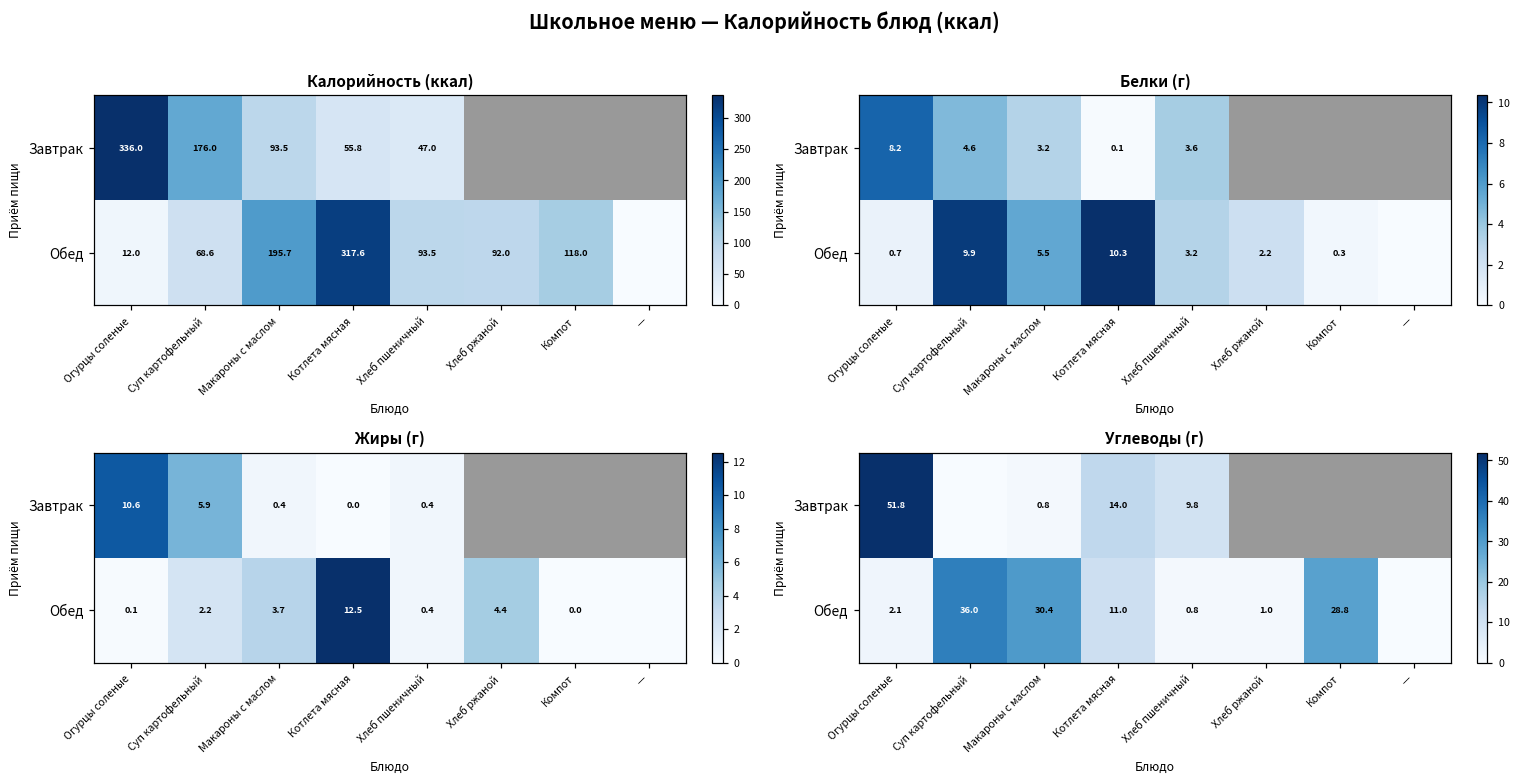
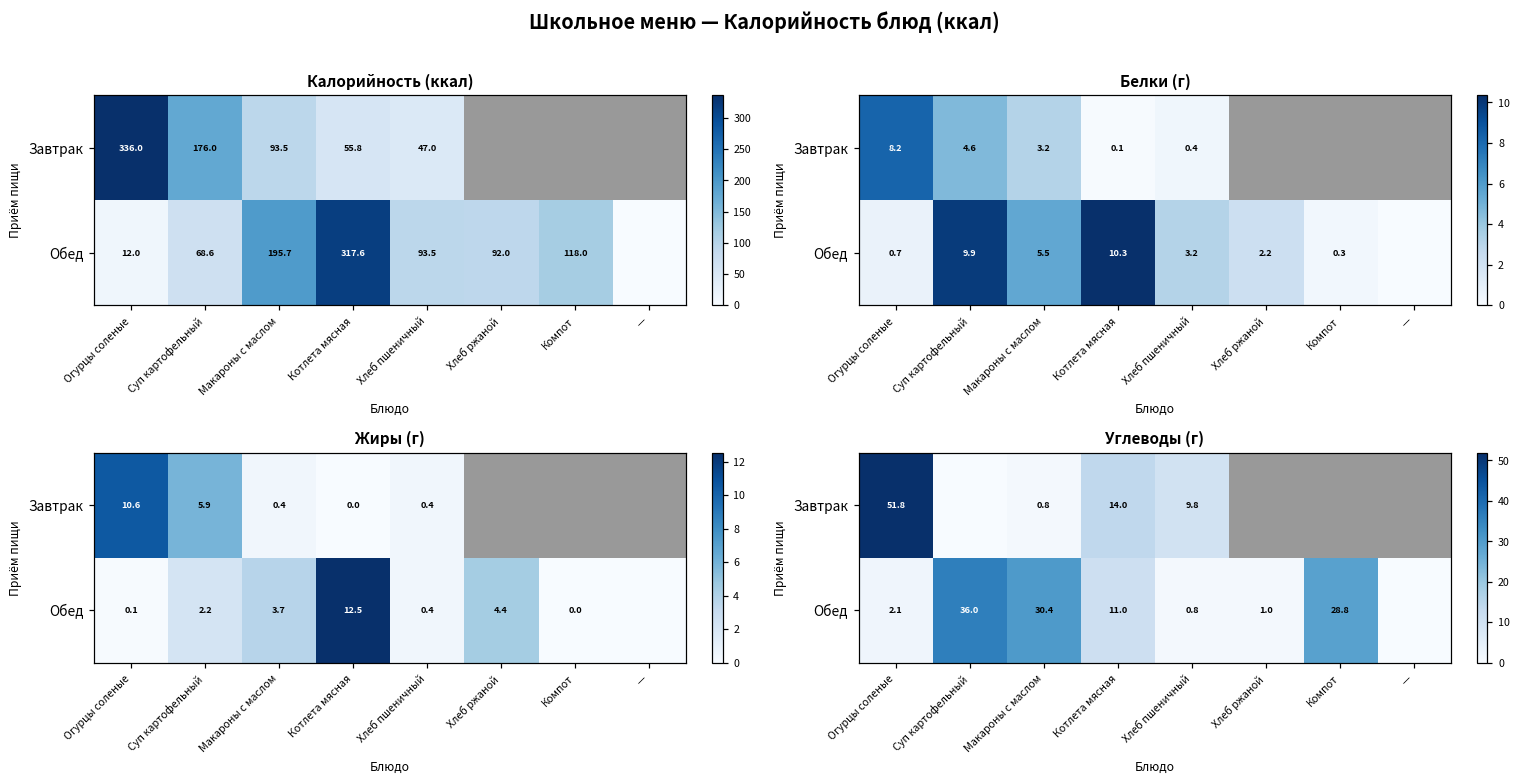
Белки (г), Завтрак, Хлеб пшеничный: 3.6 -> 0.4
